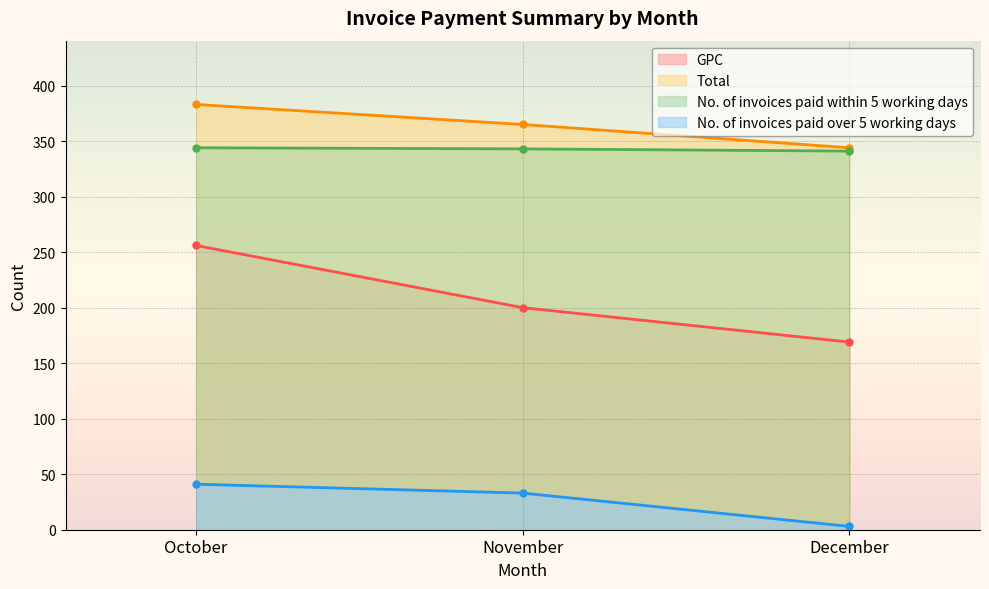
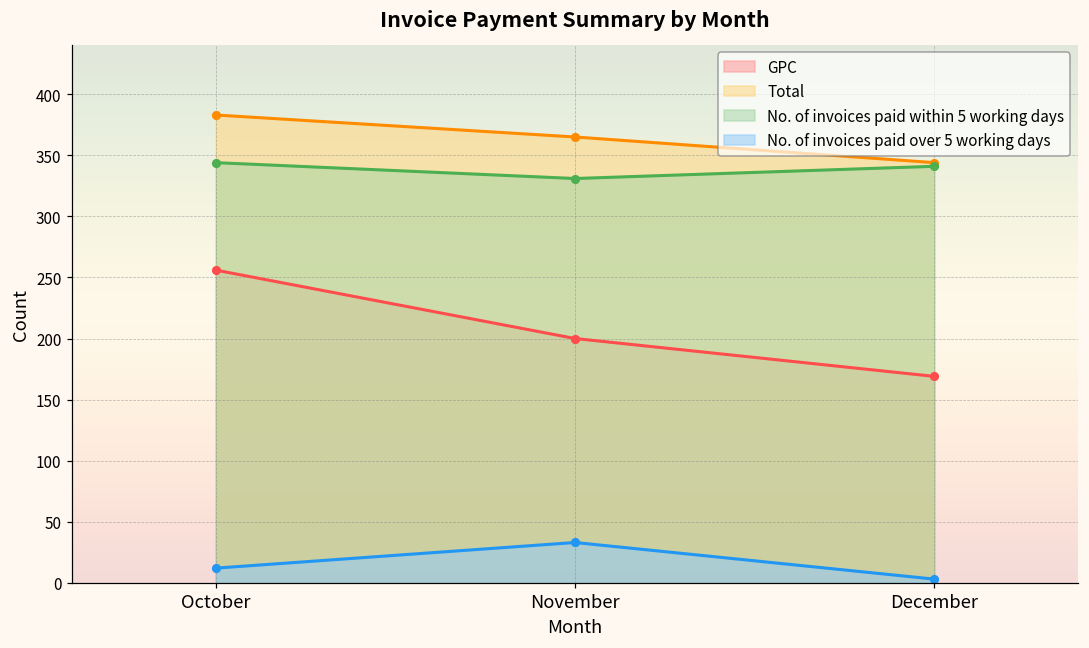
No. of invoices paid over 5 working days, October: 41 -> 12
No. of invoices paid within 5 working days, November: 343 -> 331
